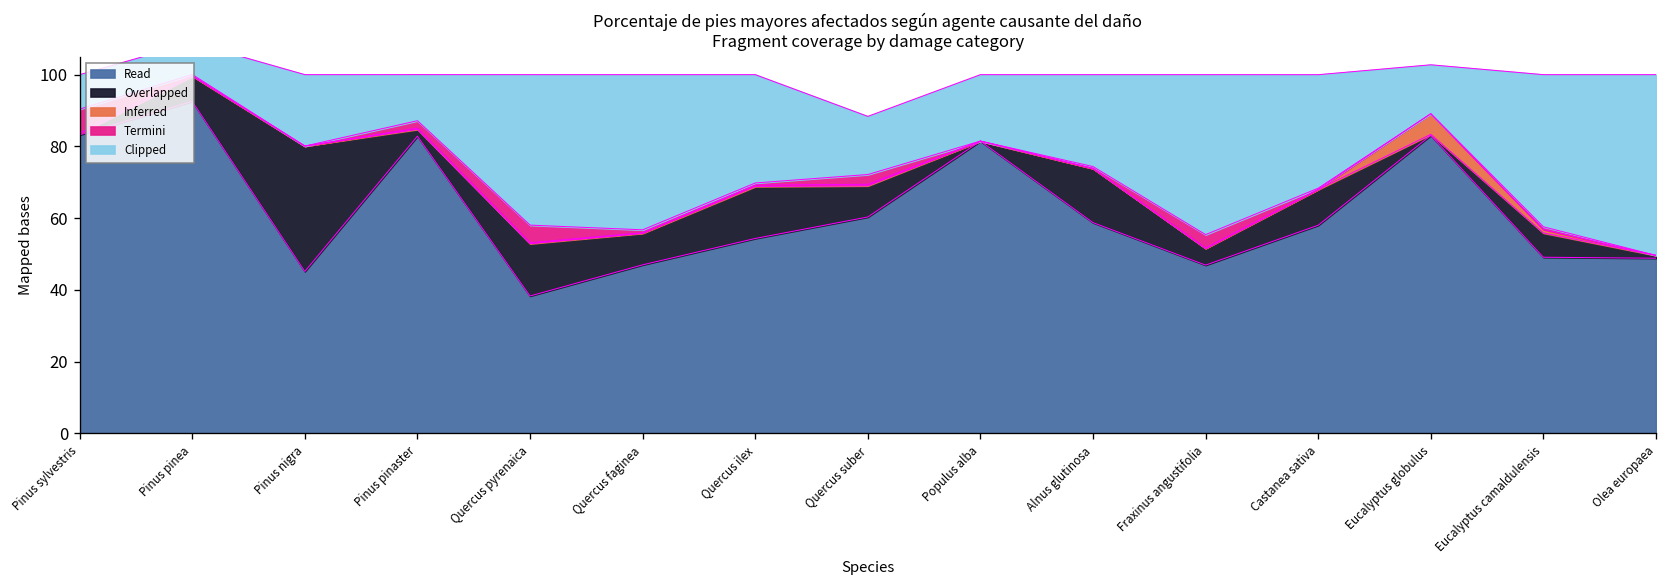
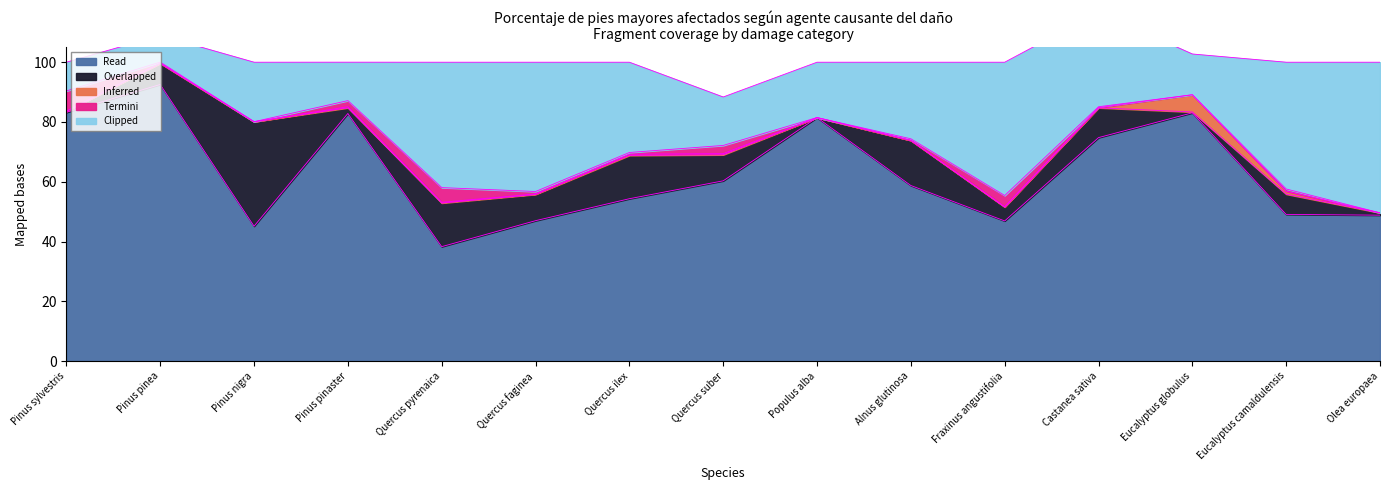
Read, Castanea sativa: 58 -> 75
